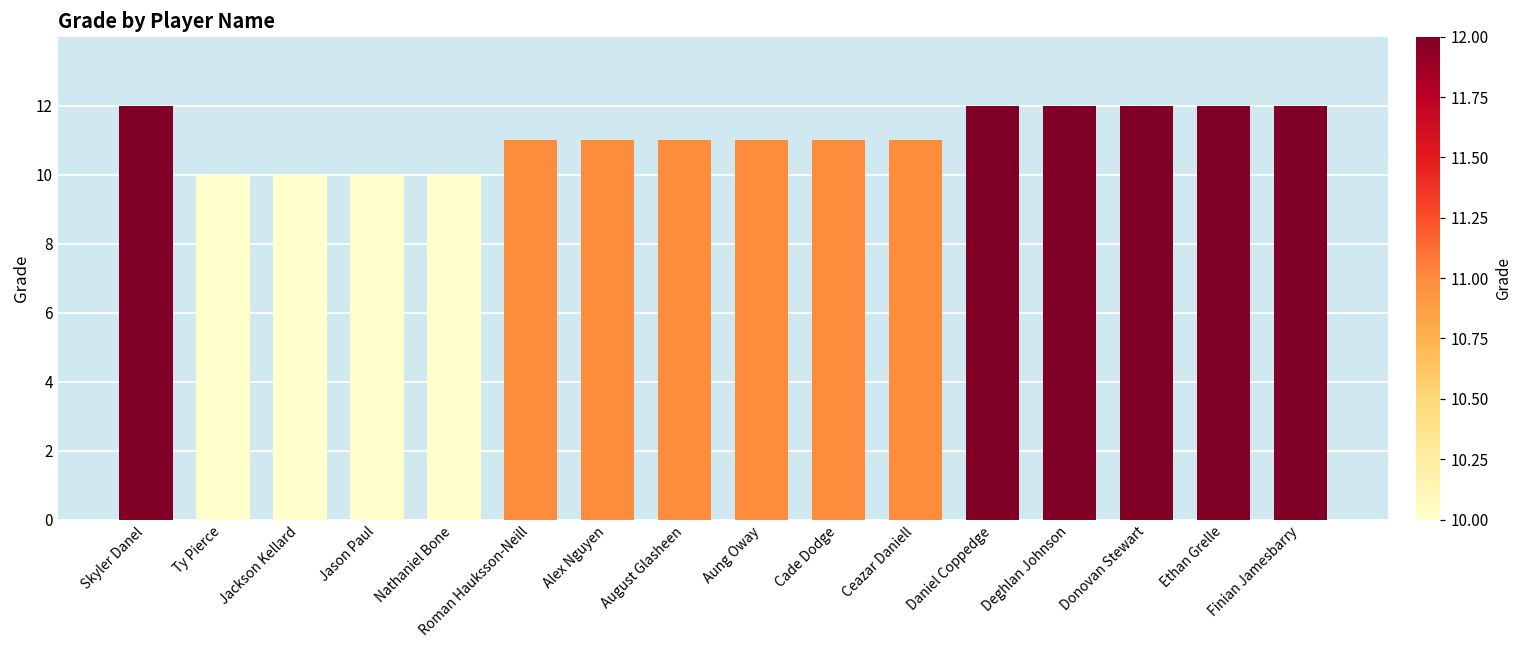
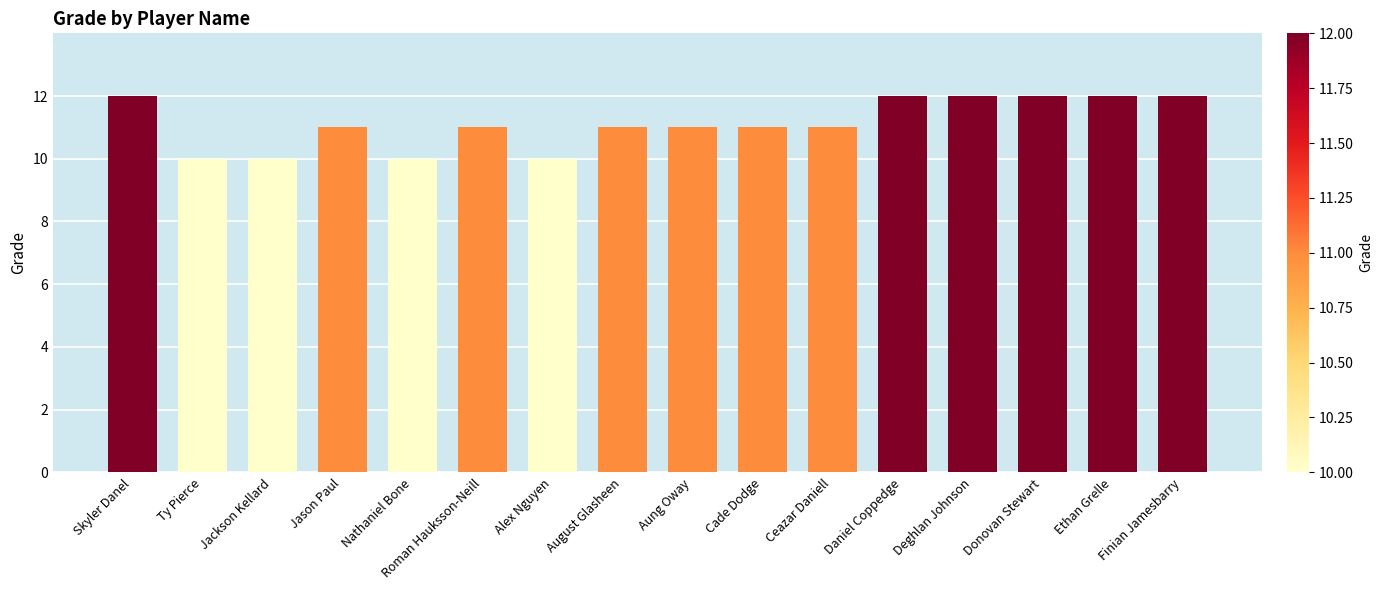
Jason Paul: 10 -> 11
Alex Nguyen: 11 -> 10
